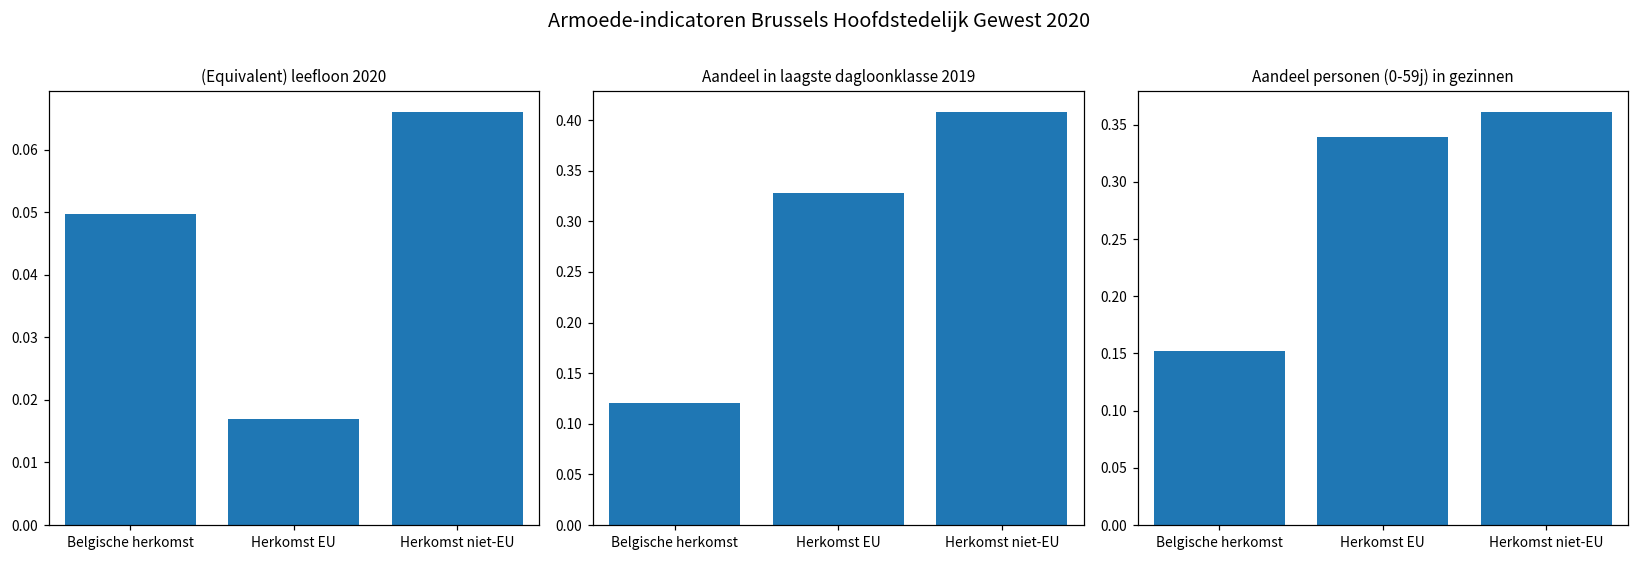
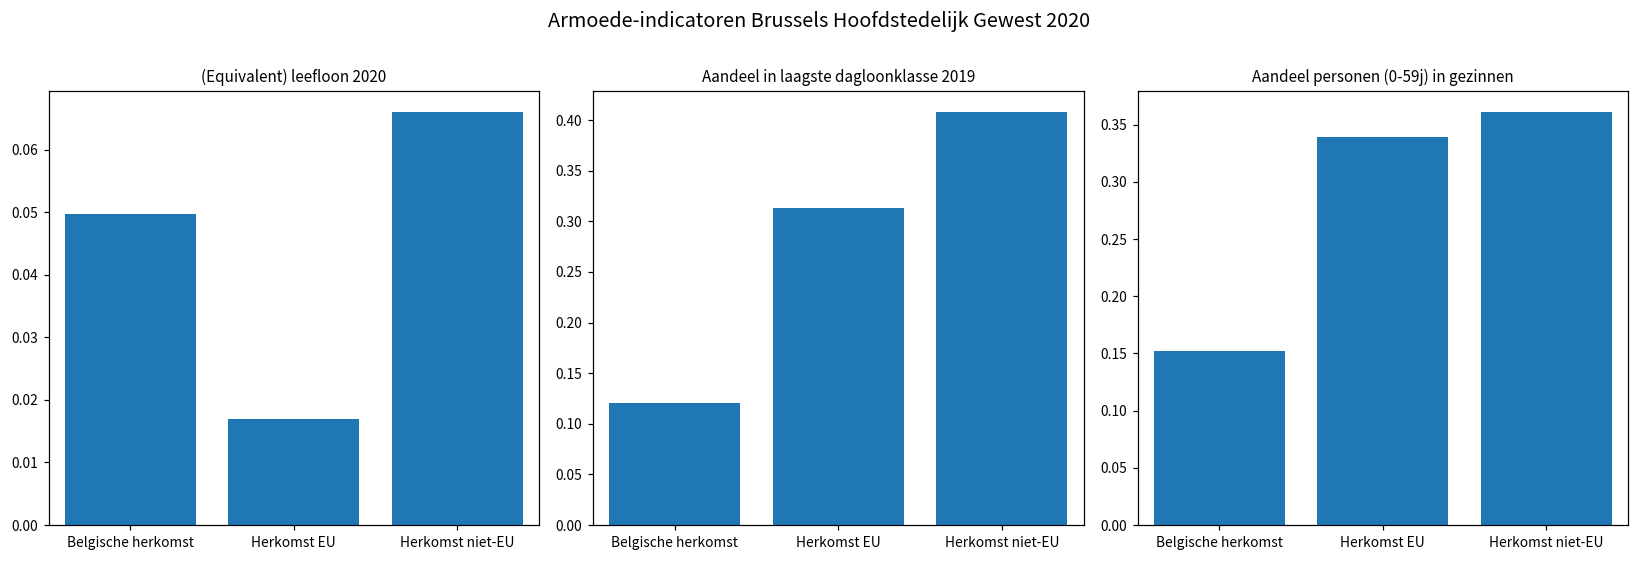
Aandeel in laagste dagloonklasse 2019, Herkomst EU: 0.33 -> 0.31
